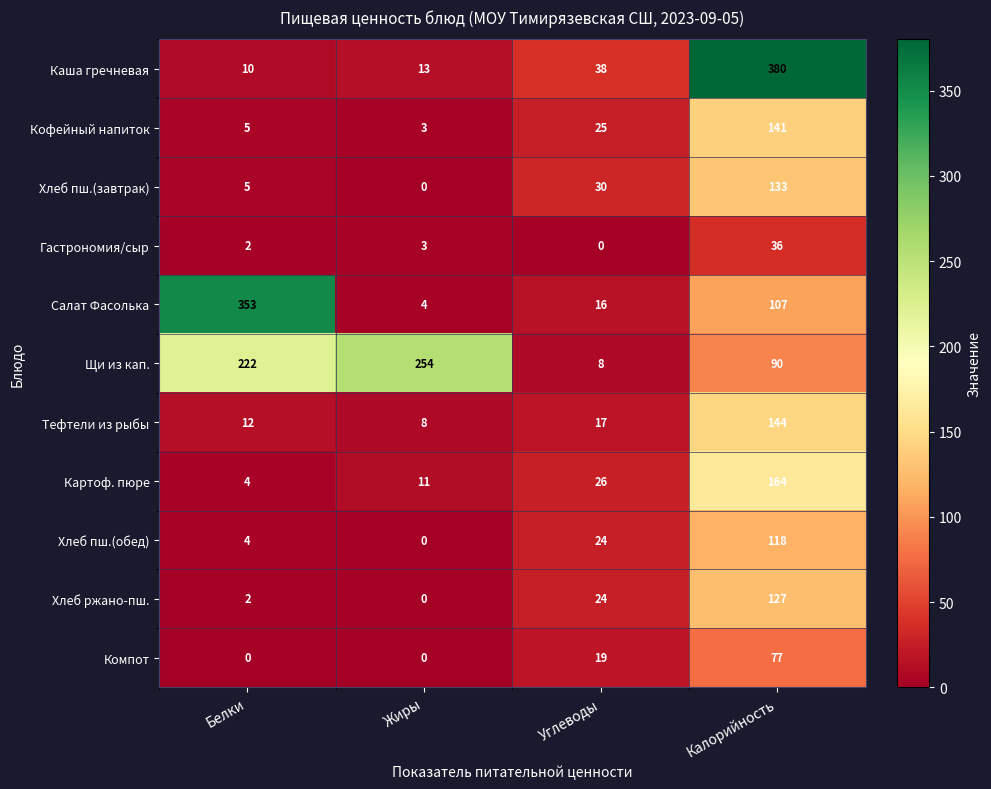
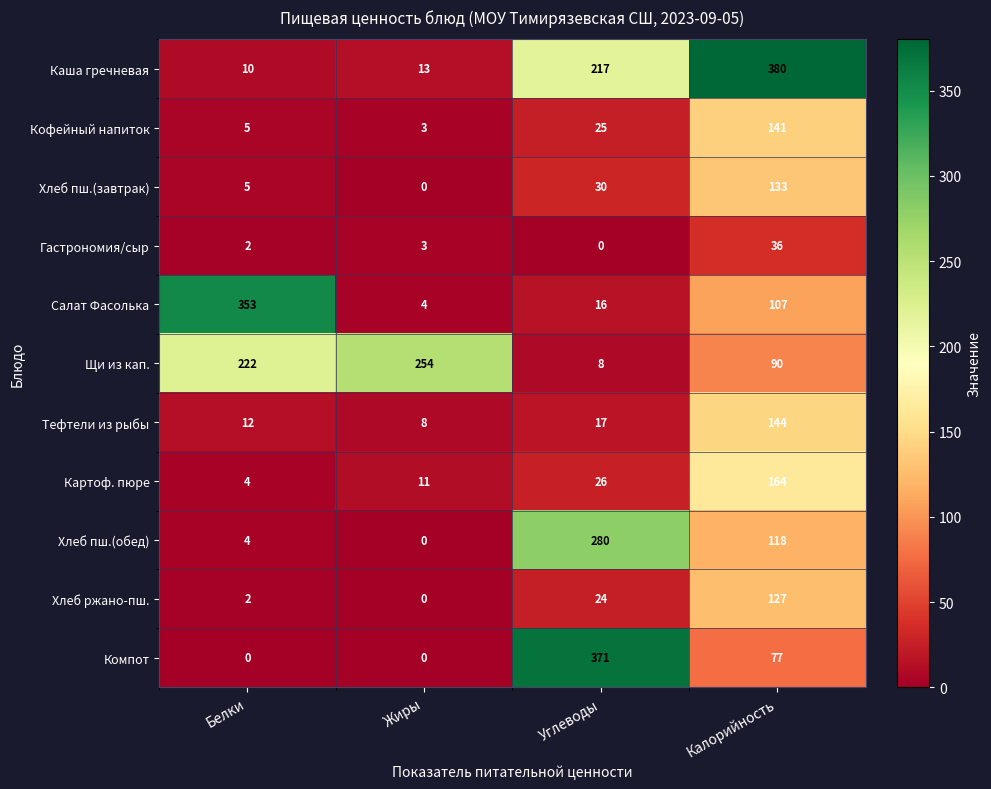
Каша гречневая, Углеводы: 38 -> 217
Хлеб пш.(обед), Углеводы: 24 -> 280
Компот, Углеводы: 19 -> 371
